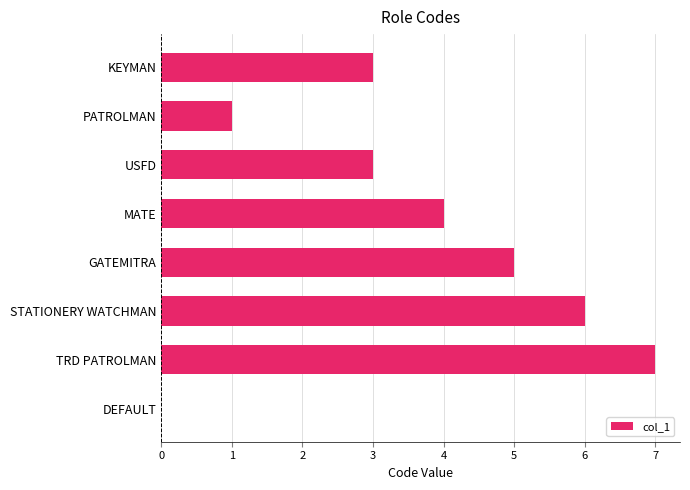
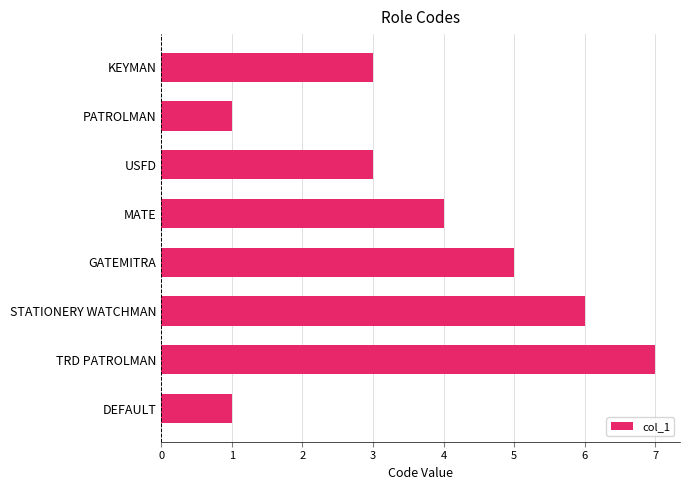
DEFAULT: 0 -> 1
